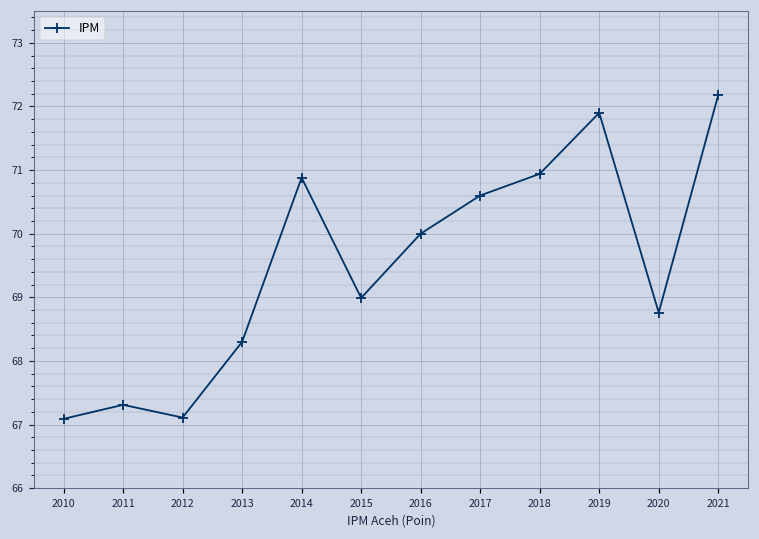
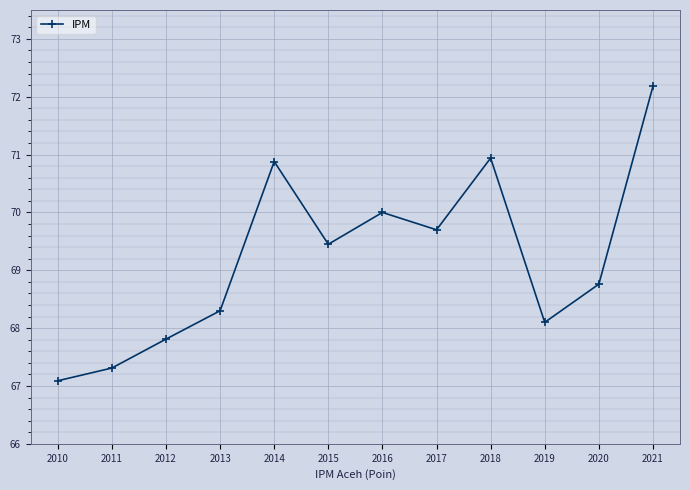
2012: 67.1 -> 67.8
2015: 69.0 -> 69.5
2017: 70.6 -> 69.7
2019: 71.9 -> 68.1
